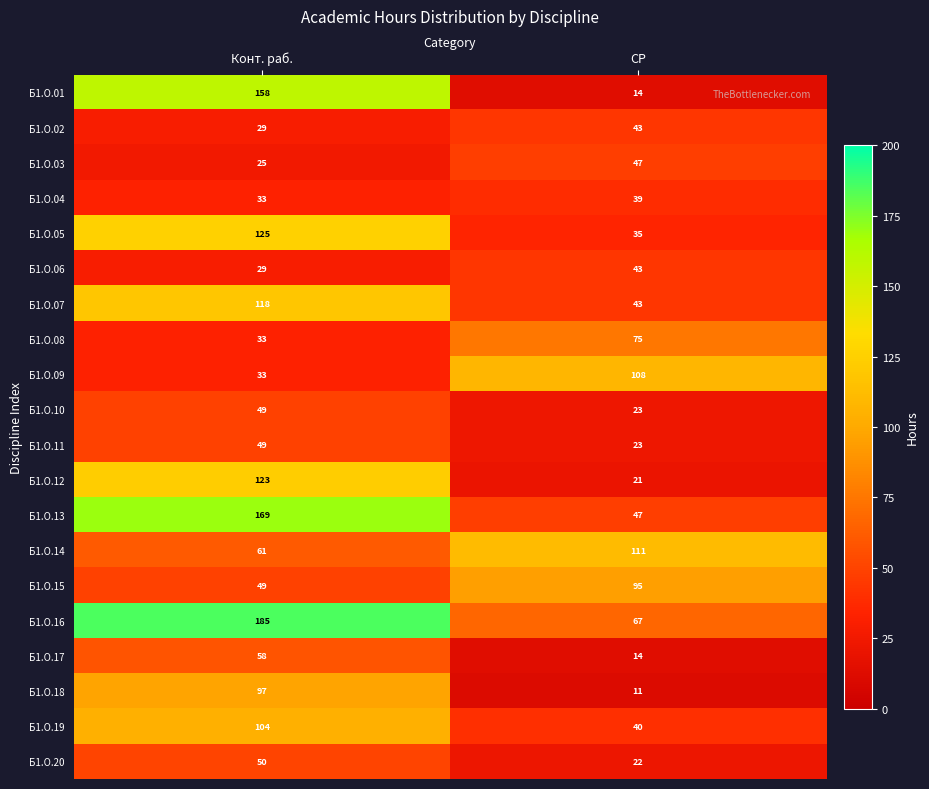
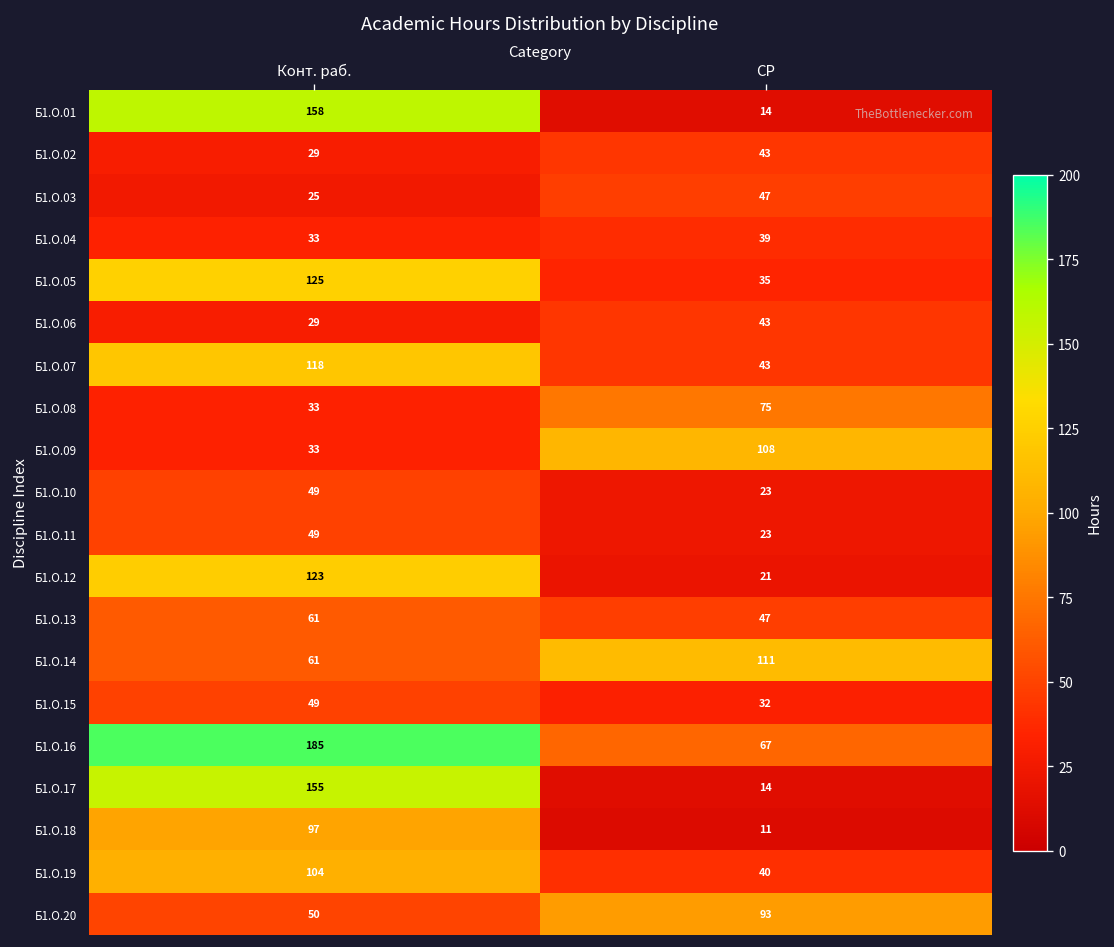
Б1.О.13, Конт. раб.: 169 -> 61
Б1.О.15, СР: 95 -> 32
Б1.О.17, Конт. раб.: 58 -> 155
Б1.О.20, СР: 22 -> 93
